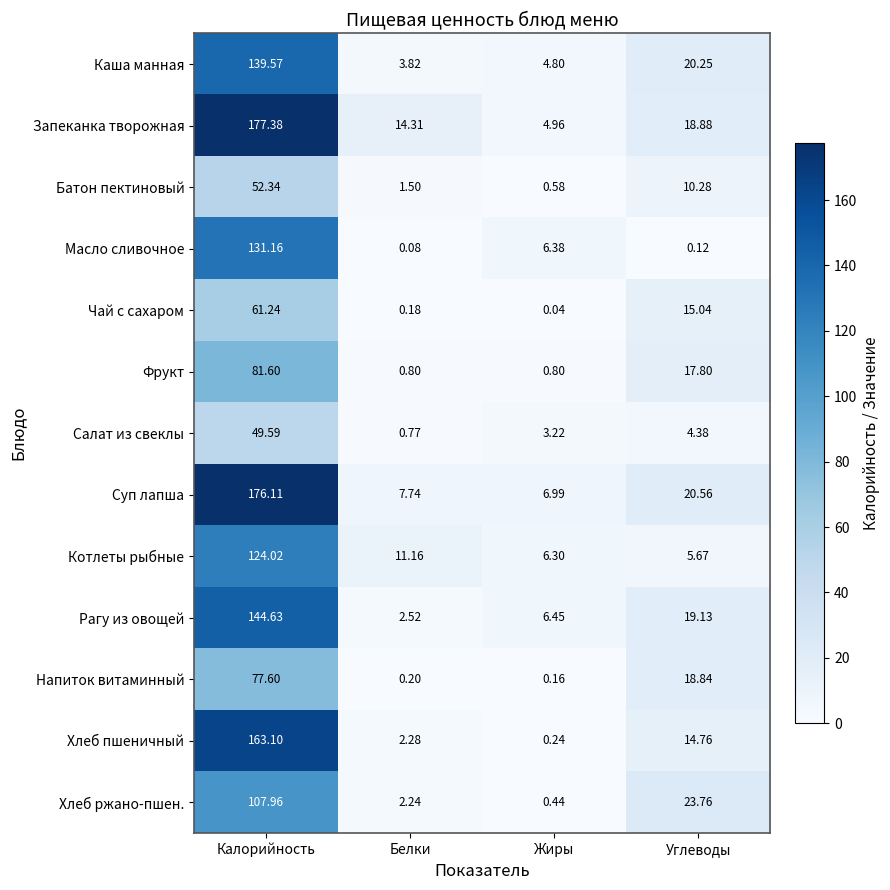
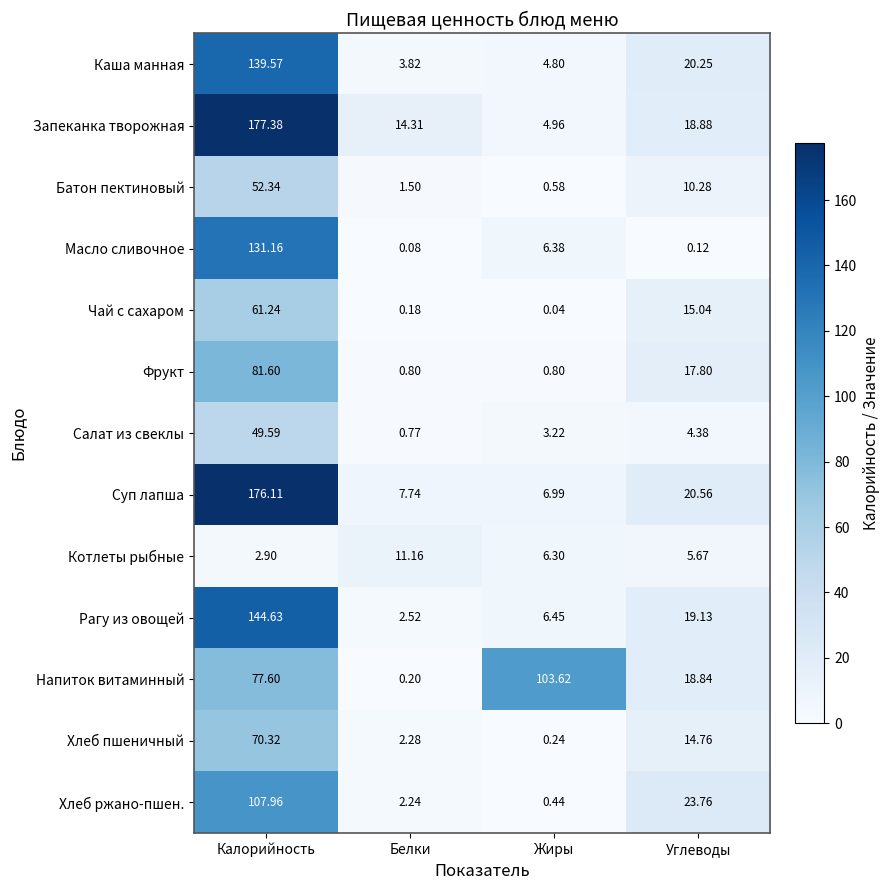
Котлеты рыбные, Калорийность: 124.02 -> 2.90
Напиток витаминный, Жиры: 0.16 -> 103.62
Хлеб пшеничный, Калорийность: 163.10 -> 70.32
